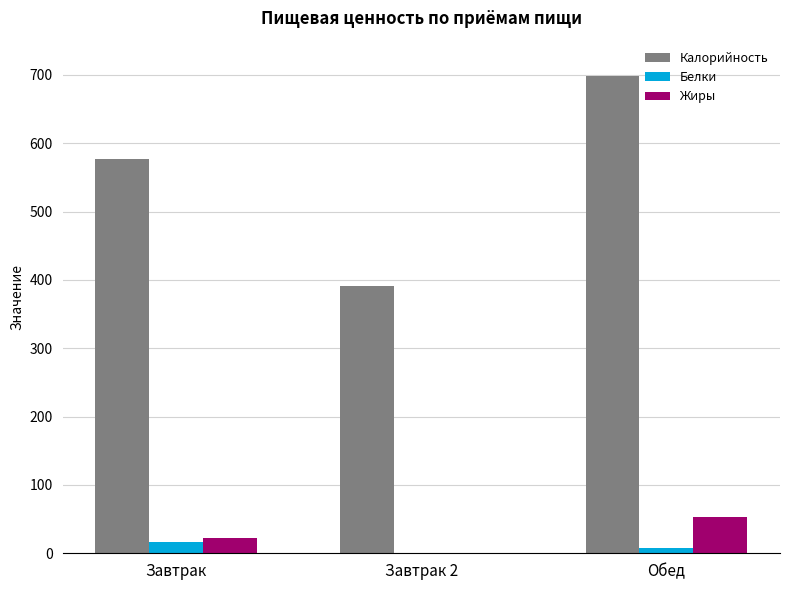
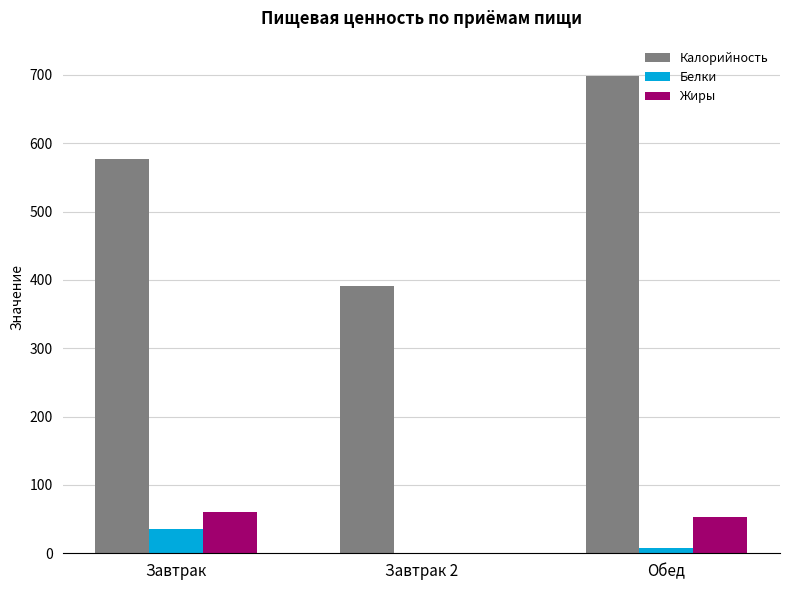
Белки, Завтрак: 20 -> 40
Жиры, Завтрак: 20 -> 60
